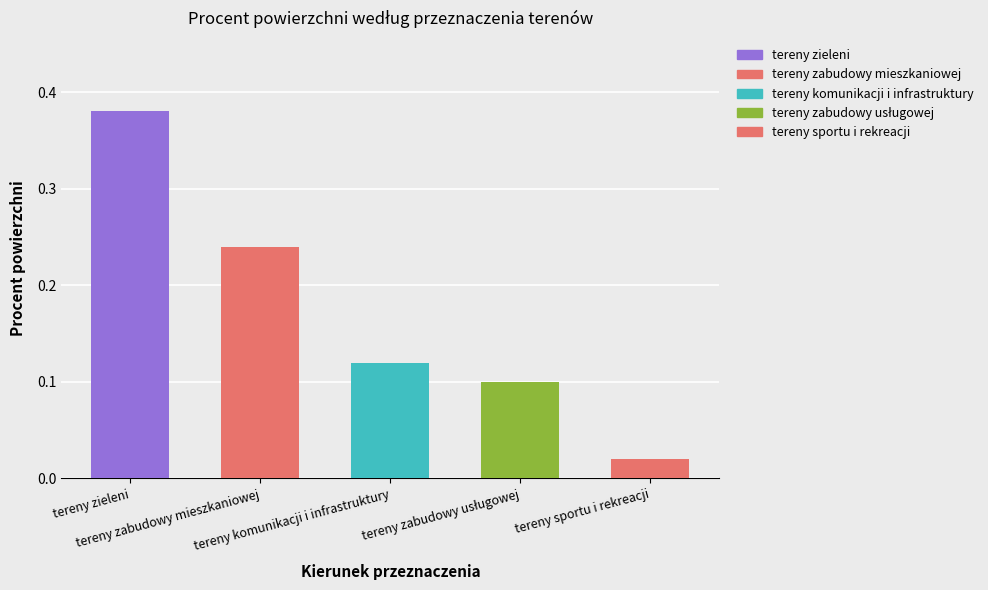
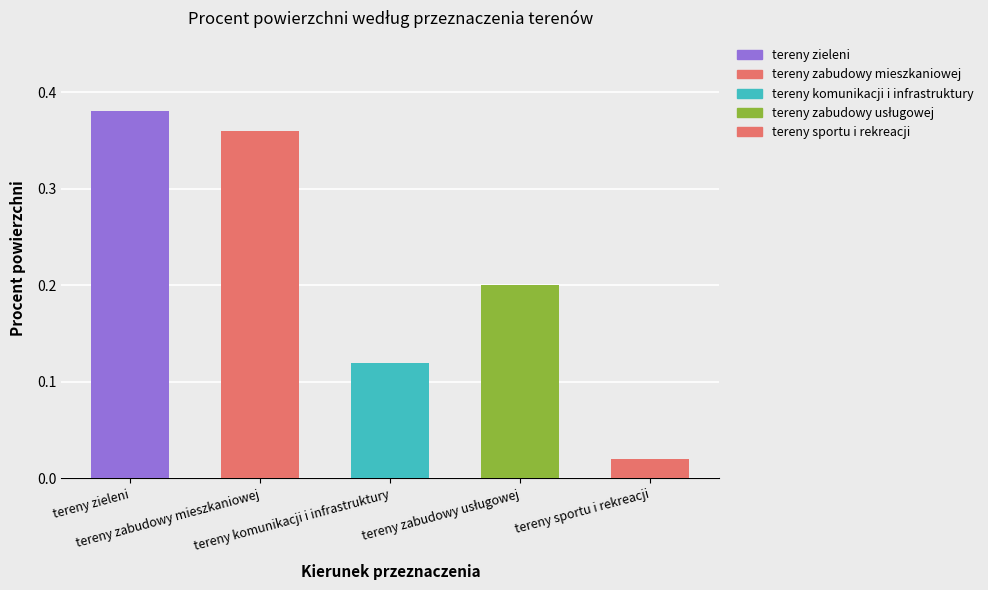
tereny zabudowy mieszkaniowej: 0.24 -> 0.36
tereny zabudowy usługowej: 0.1 -> 0.2
